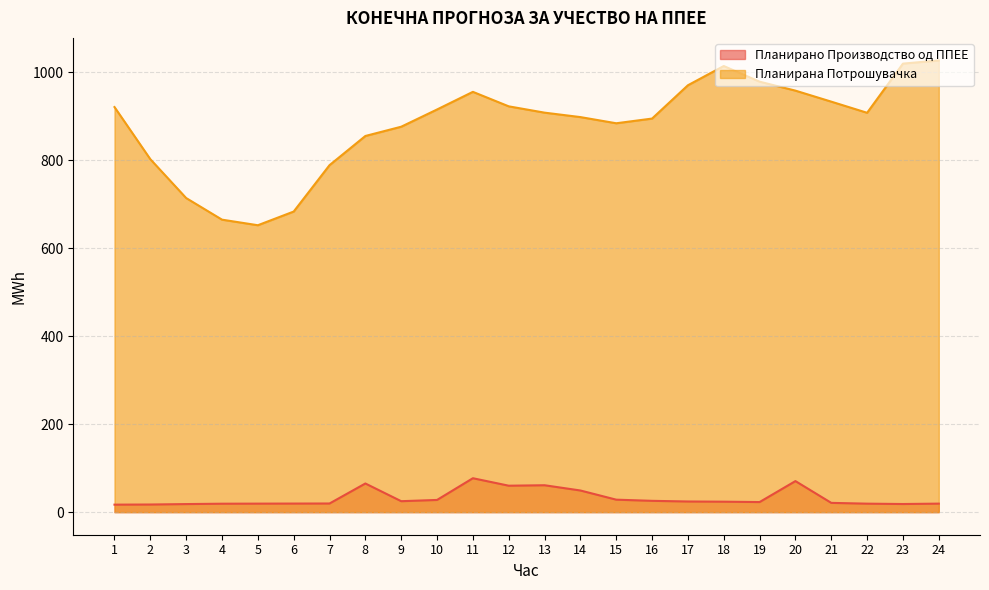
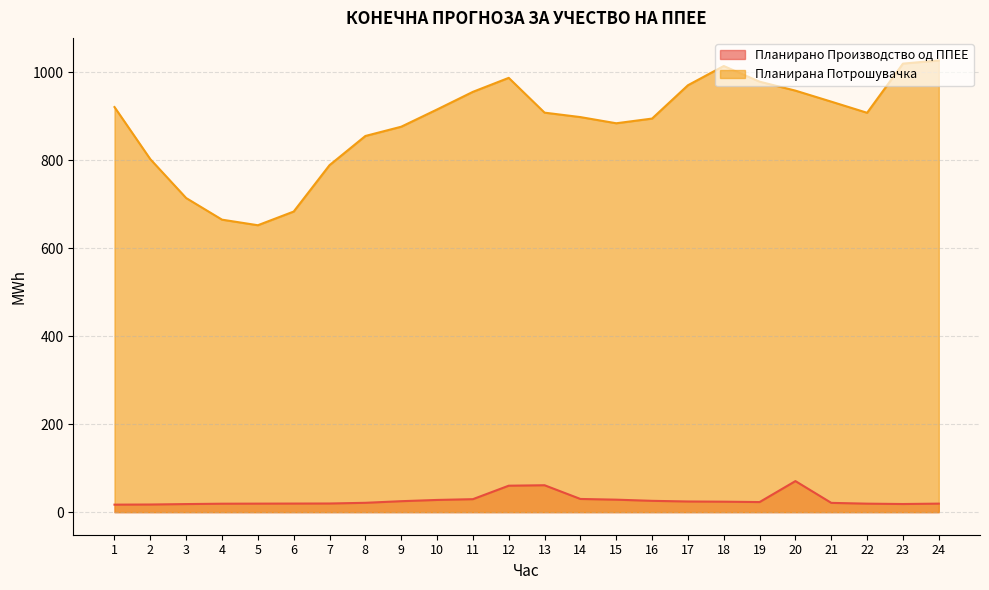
Планирано Производство од ППЕЕ, 8: 70 -> 20
Планирано Производство од ППЕЕ, 11: 80 -> 30
Планирана Потрошувачка, 12: 920 -> 990
Планирано Производство од ППЕЕ, 14: 50 -> 30
